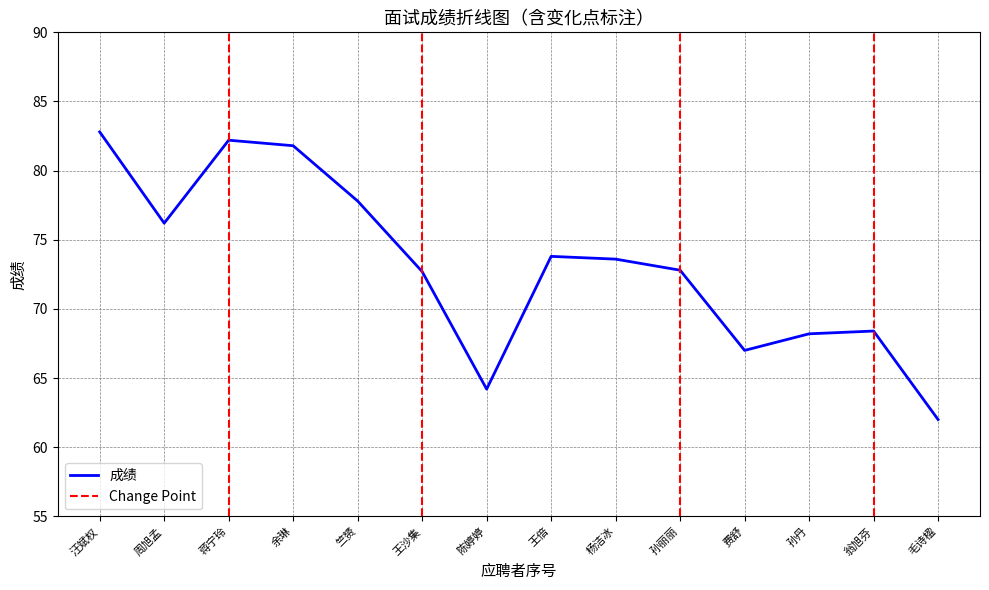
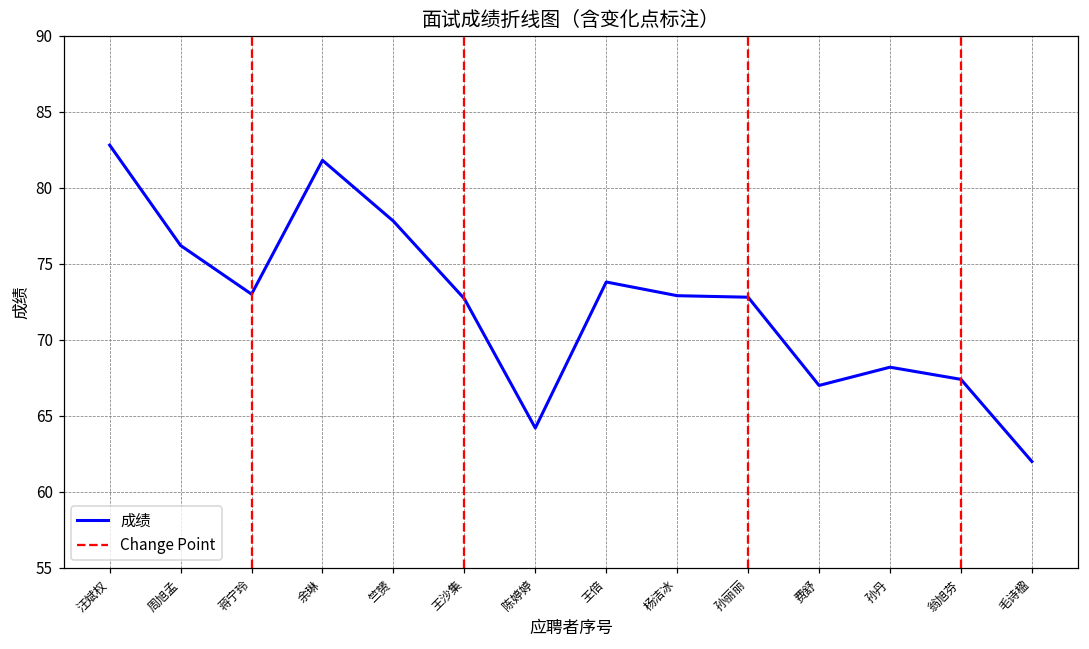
蒋宁玲: 82.2 -> 73.0
杨洁冰: 73.6 -> 72.9
翁旭芬: 68.4 -> 67.4
